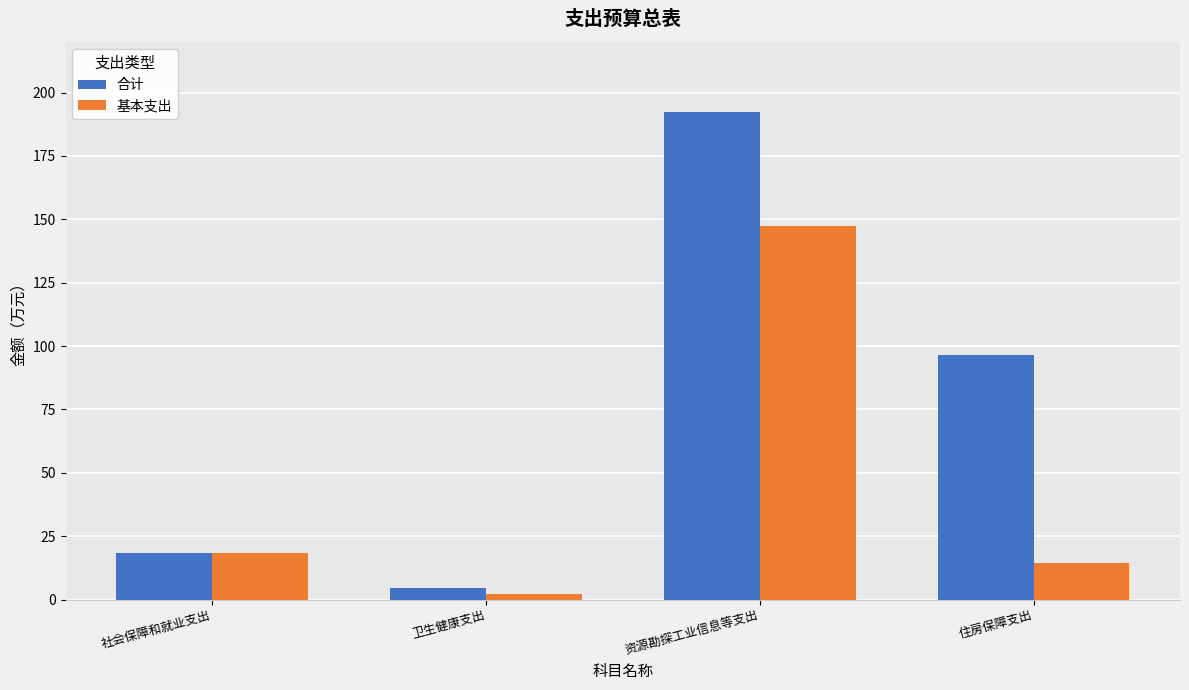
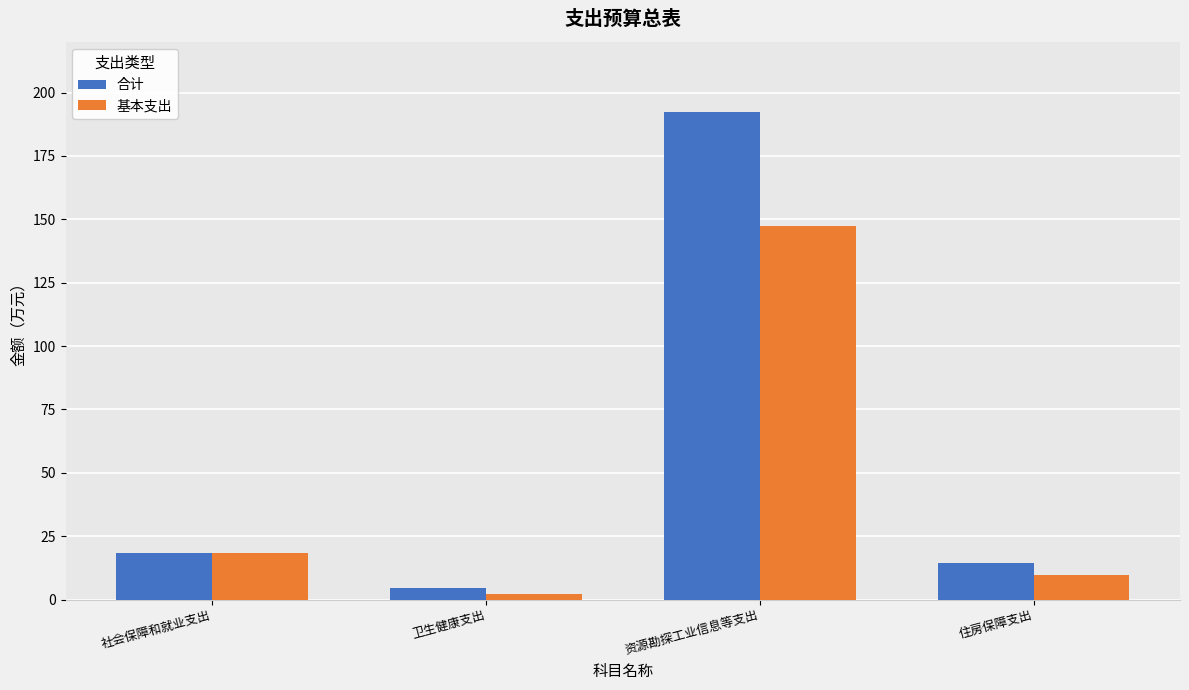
合计, 住房保障支出: 97 -> 14
基本支出, 住房保障支出: 14 -> 10
